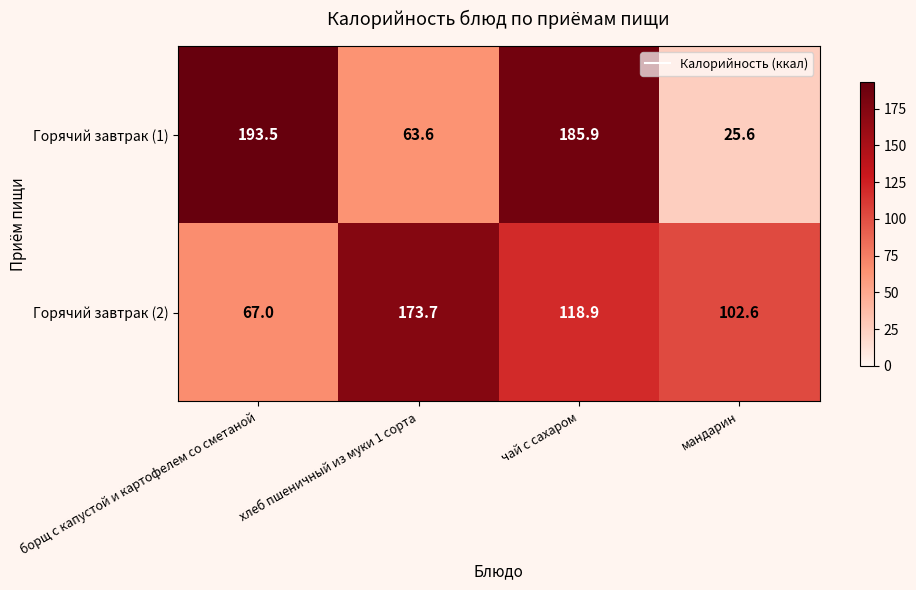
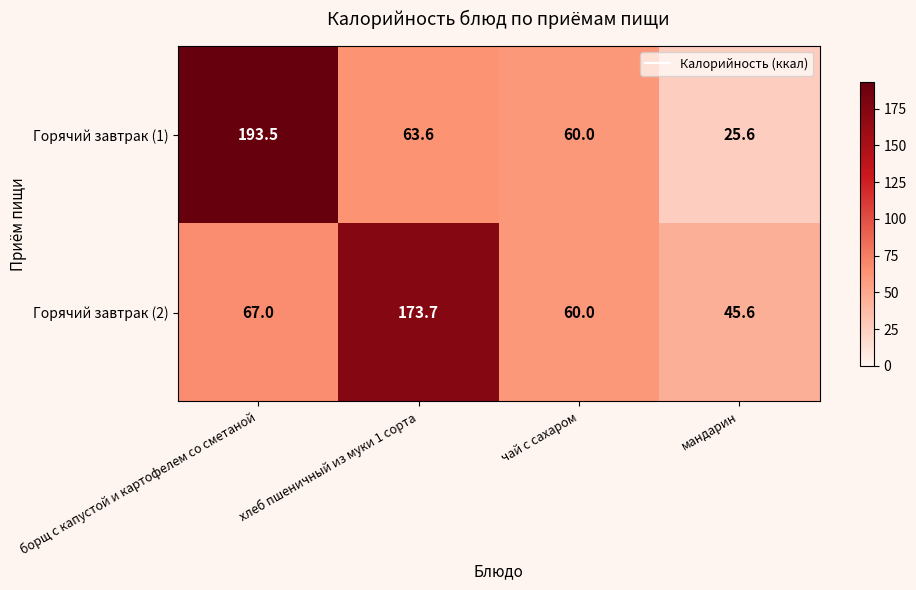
Горячий завтрак (1), чай с сахаром: 185.9 -> 60.0
Горячий завтрак (2), чай с сахаром: 118.9 -> 60.0
Горячий завтрак (2), мандарин: 102.6 -> 45.6
